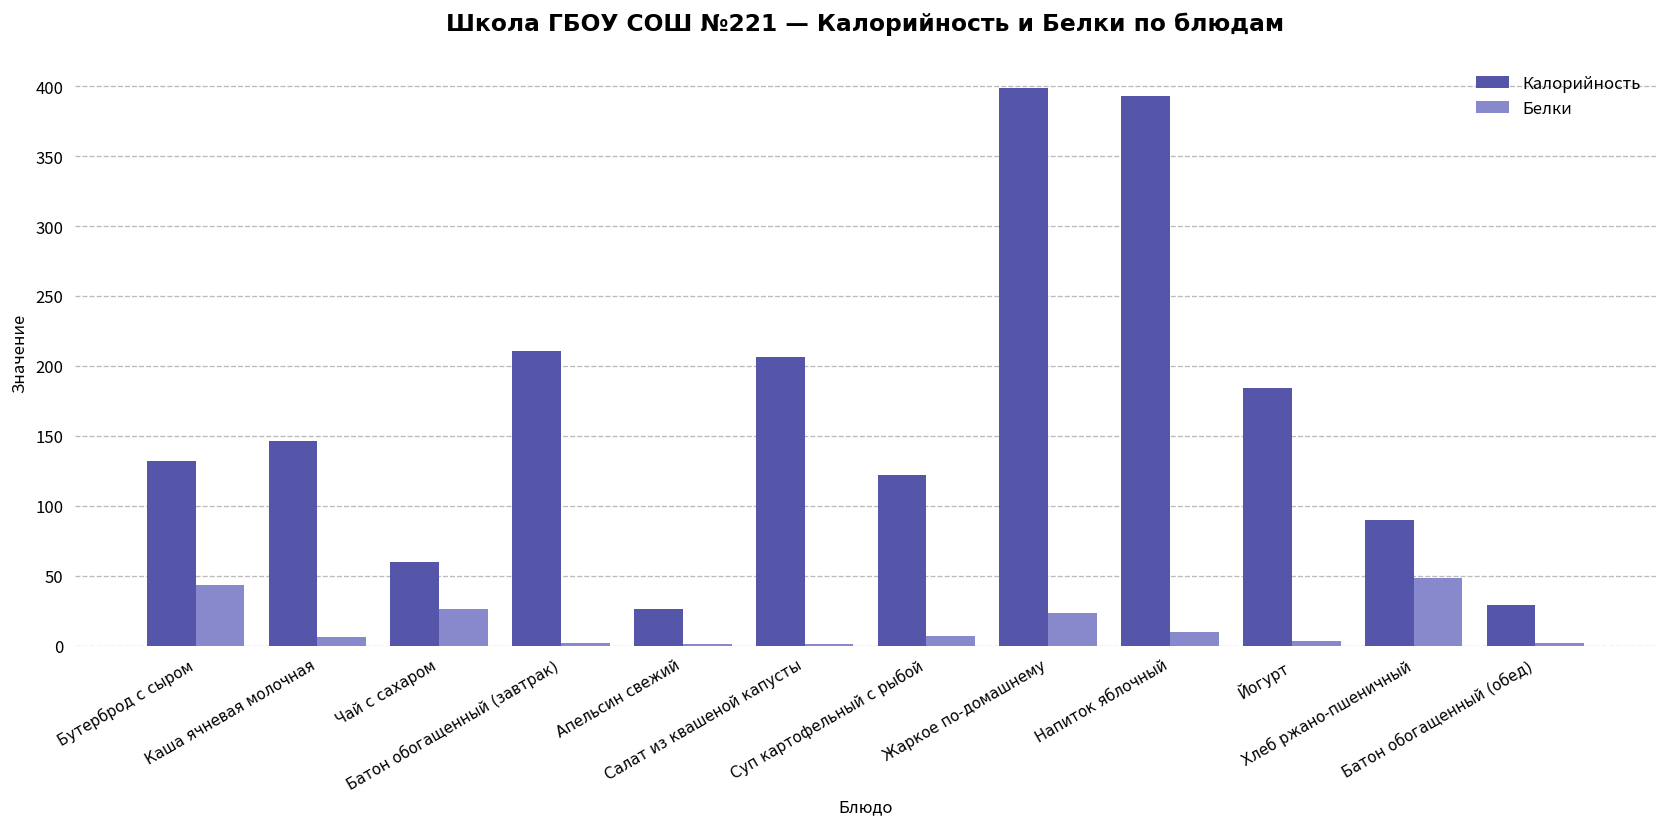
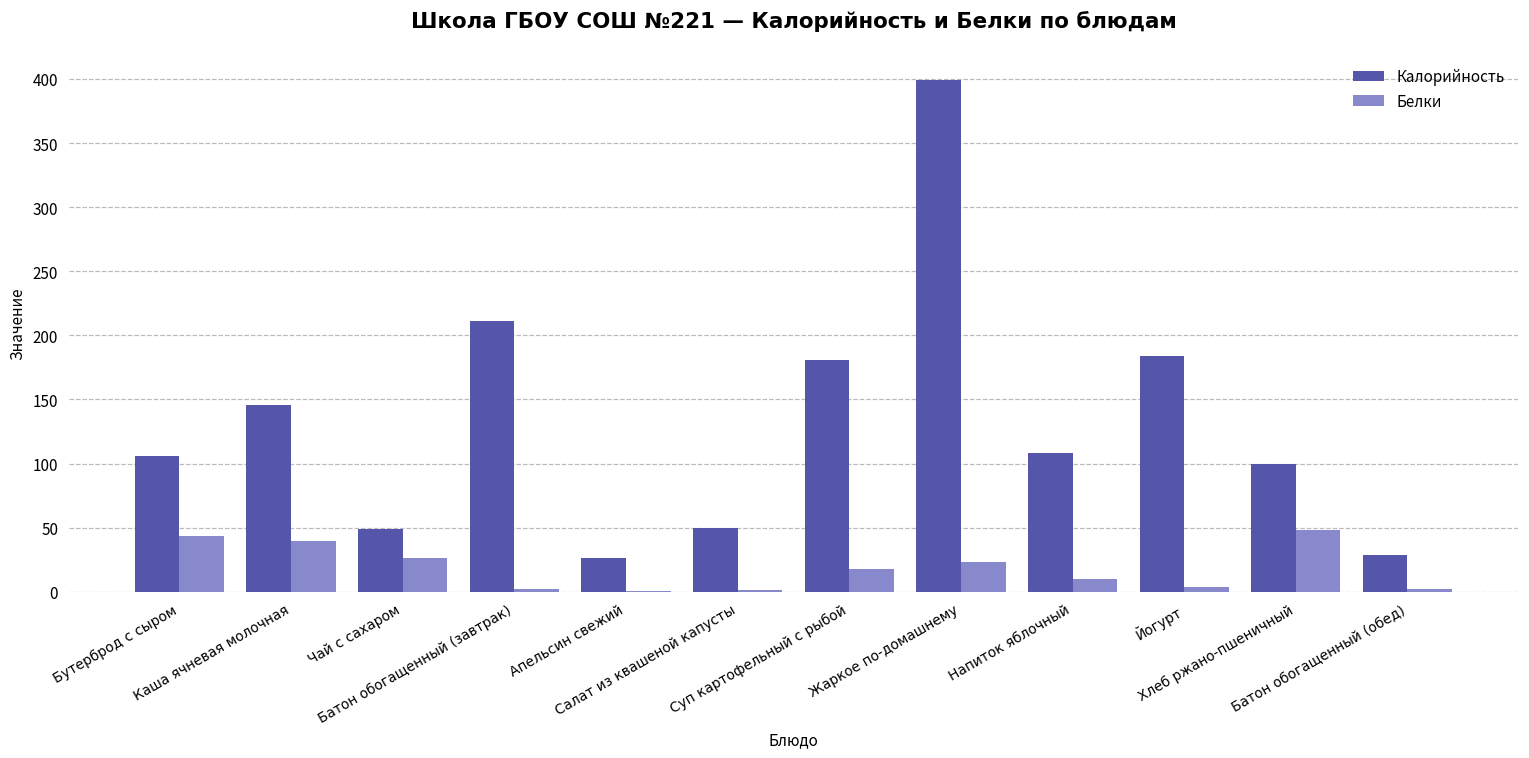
Калорийность, Бутерброд с сыром: 132 -> 106
Белки, Каша ячневая молочная: 6 -> 39
Калорийность, Чай с сахаром: 60 -> 49
Калорийность, Салат из квашеной капусты: 206 -> 50
Калорийность, Суп картофельный с рыбой: 122 -> 181
Белки, Суп картофельный с рыбой: 7 -> 18
Калорийность, Напиток яблочный: 393 -> 108
Калорийность, Хлеб ржано-пшеничный: 90 -> 100
